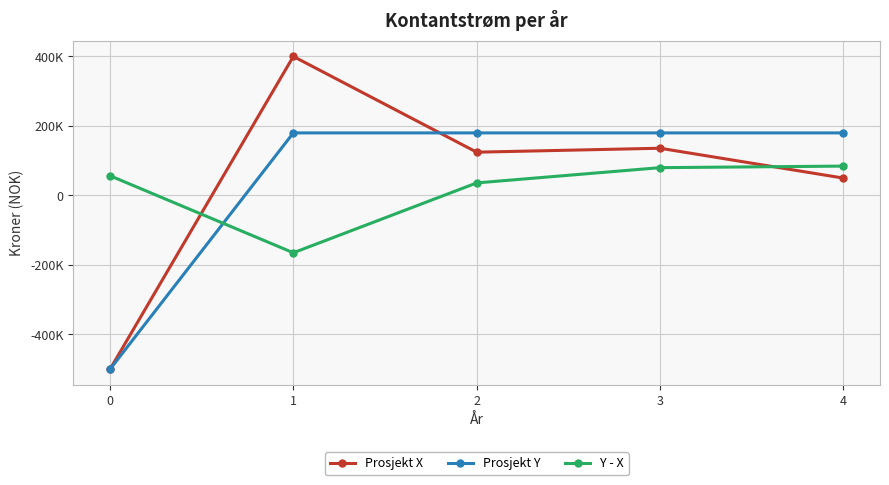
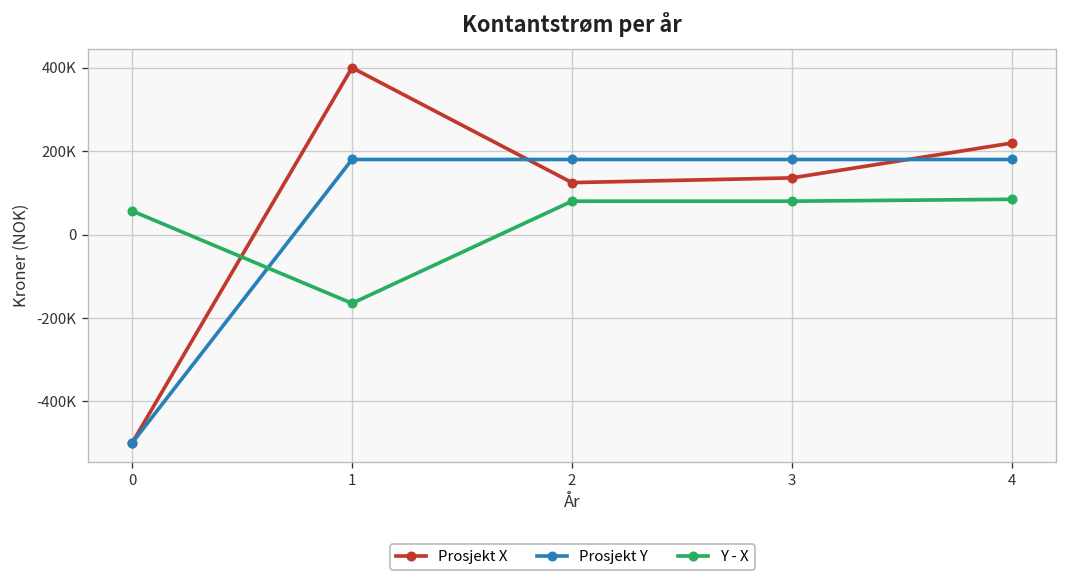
Y - X, 2: 40000 -> 80000
Prosjekt X, 4: 50000 -> 220000
